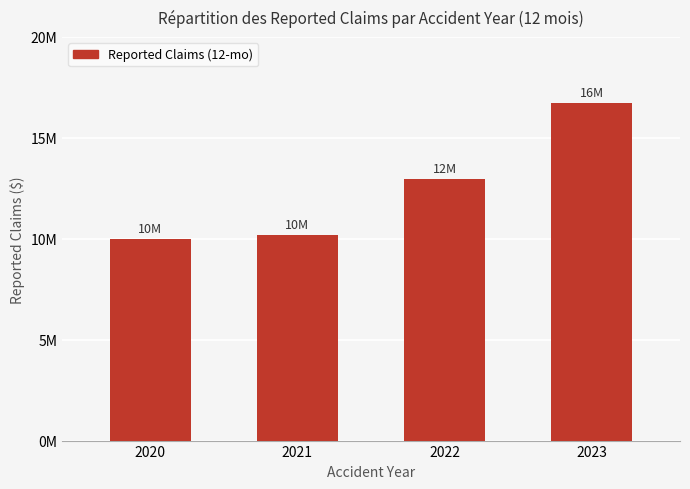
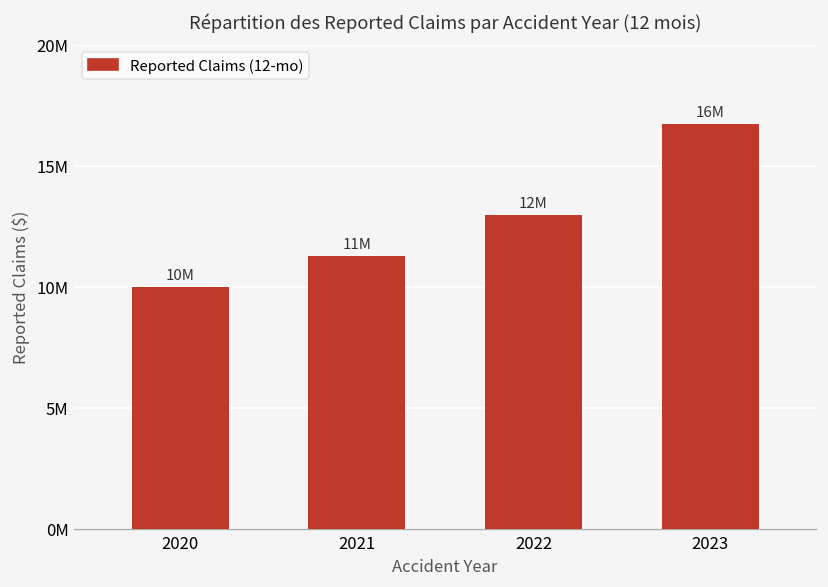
2021: 10M -> 11M
